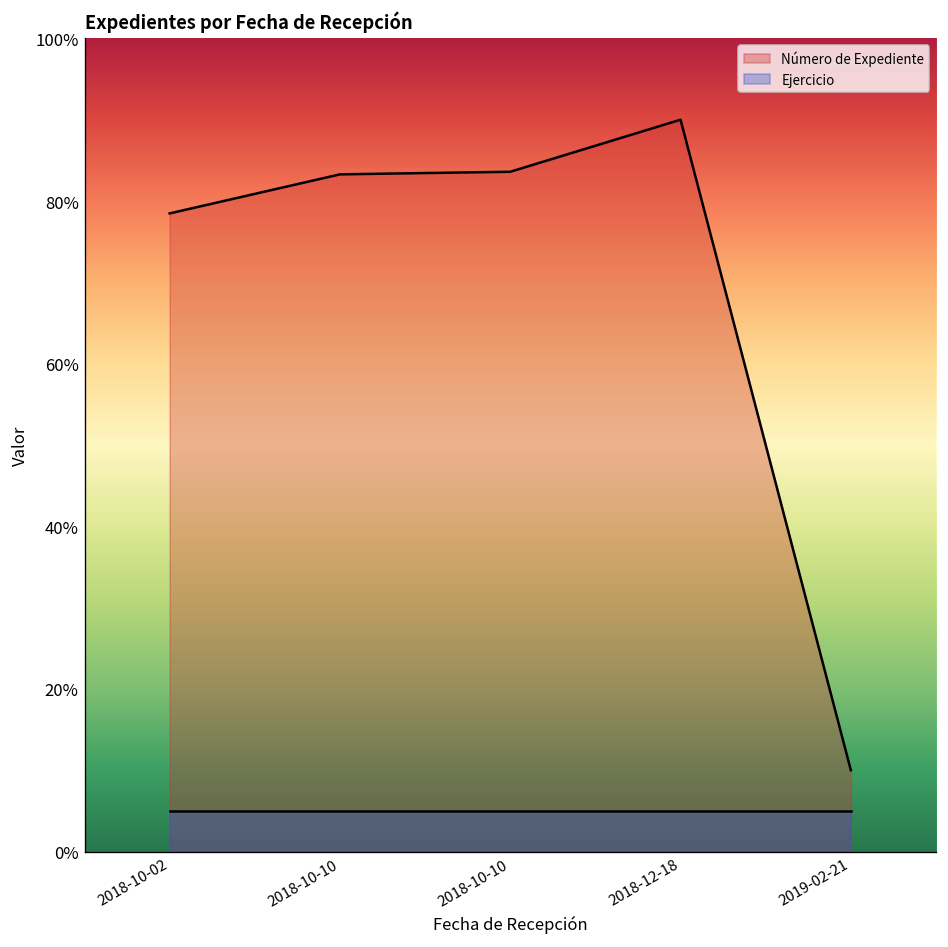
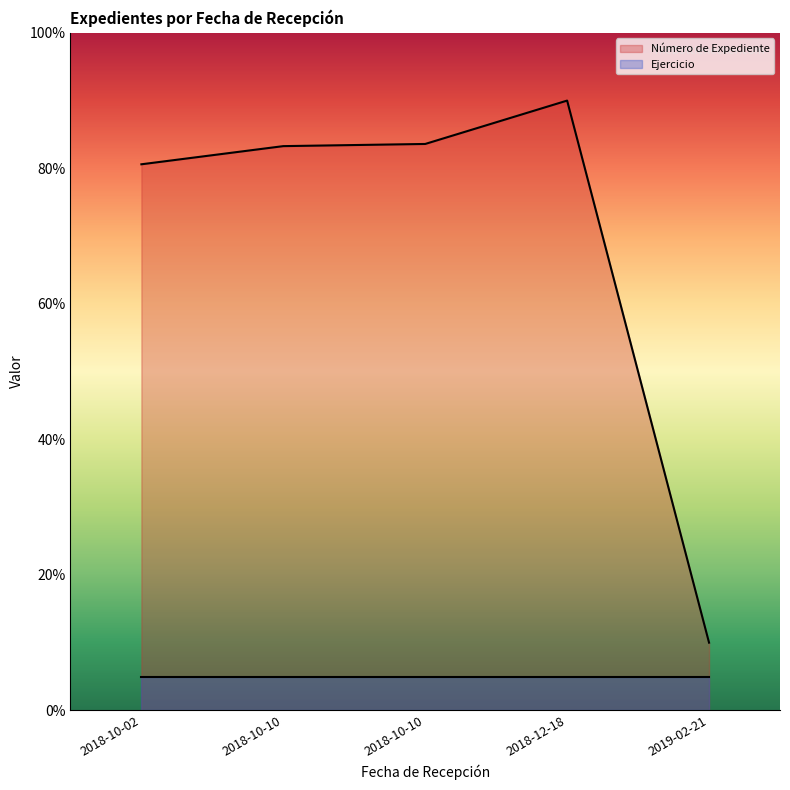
Número de Expediente, 2018-10-02: 78% -> 81%
